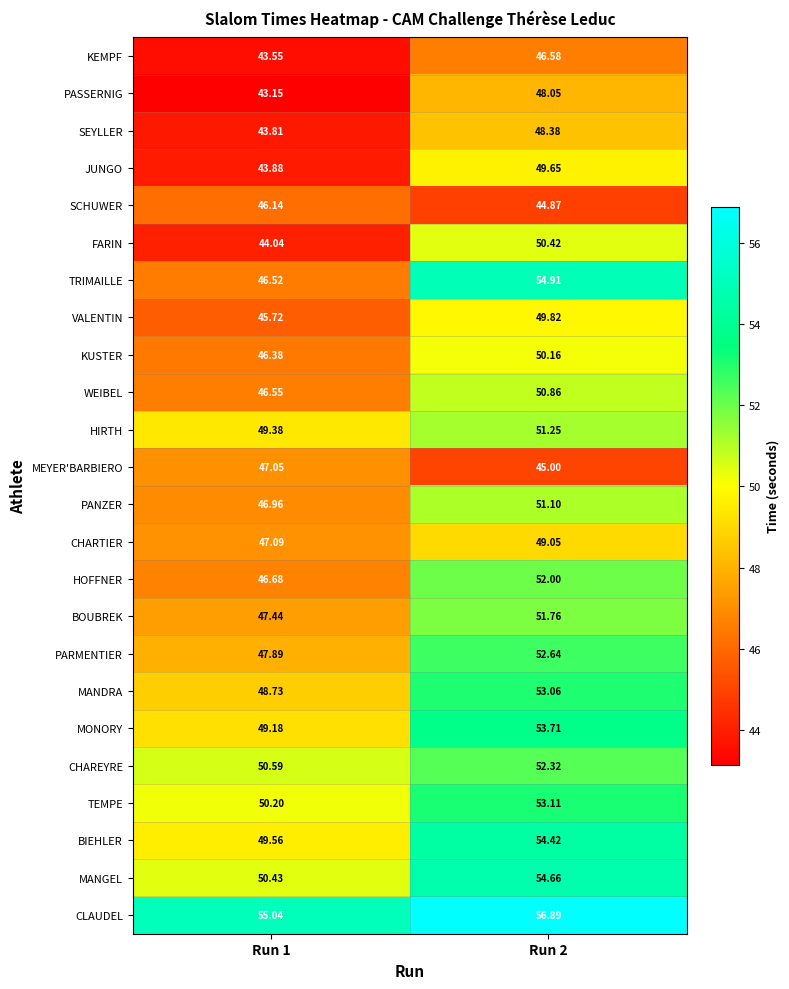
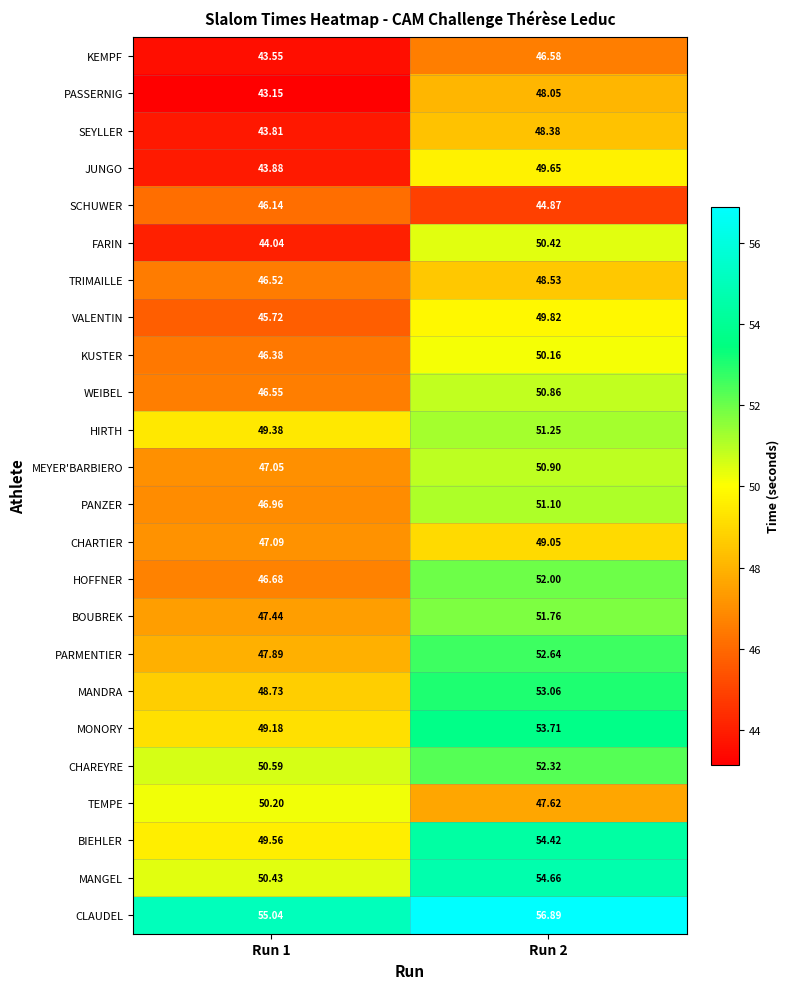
TRIMAILLE, Run 2: 54.91 -> 48.53
MEYER'BARBIERO, Run 2: 45.00 -> 50.90
TEMPE, Run 2: 53.11 -> 47.62
